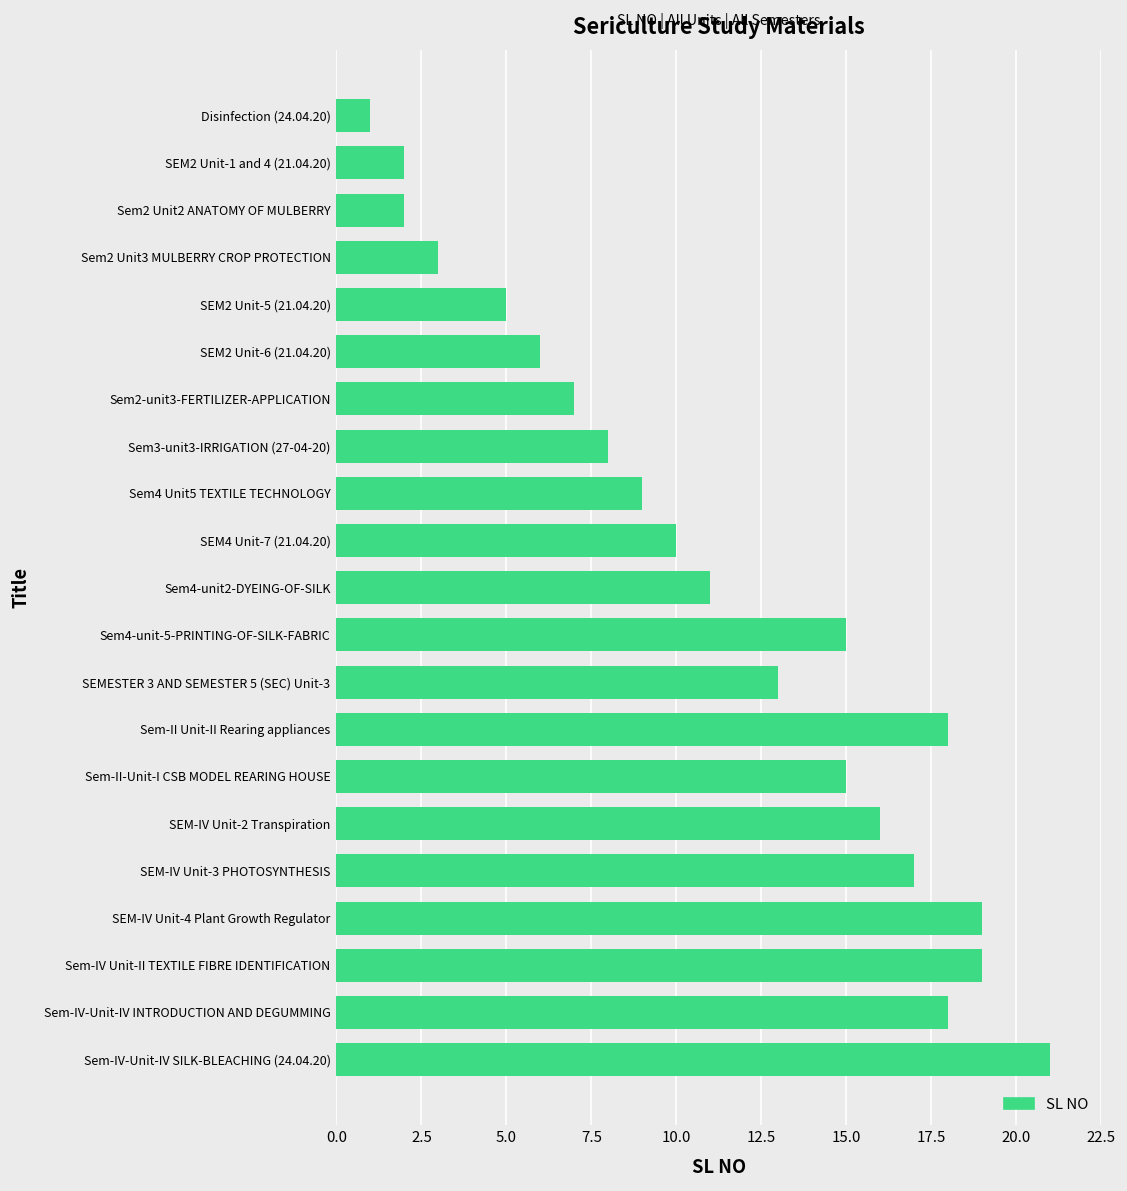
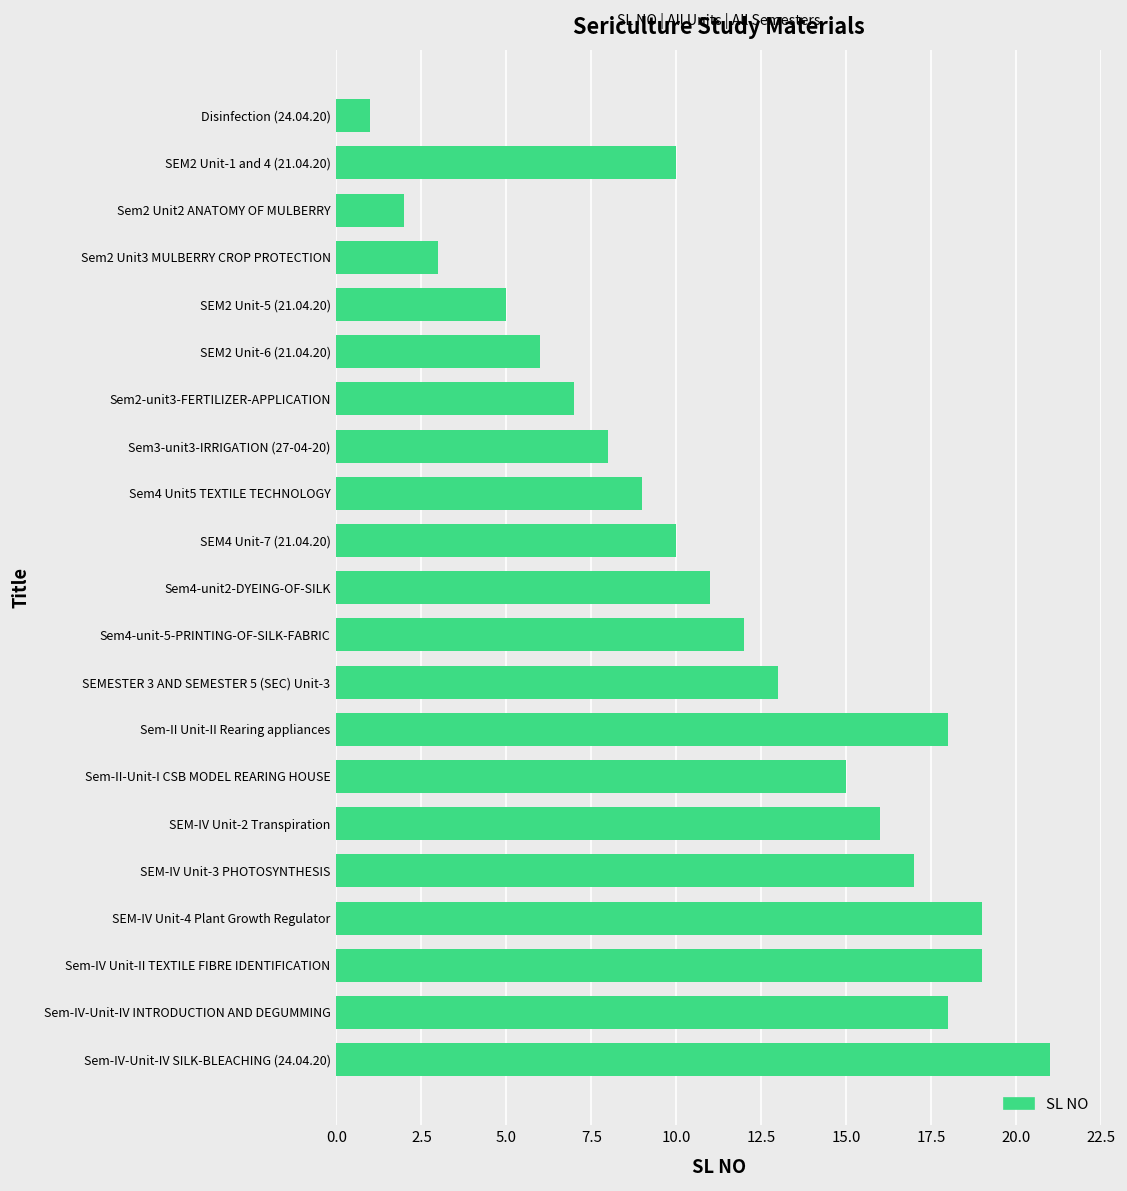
SEM2 Unit-1 and 4 (21.04.20): 2 -> 10
Sem4-unit-5-PRINTING-OF-SILK-FABRIC: 15 -> 12
